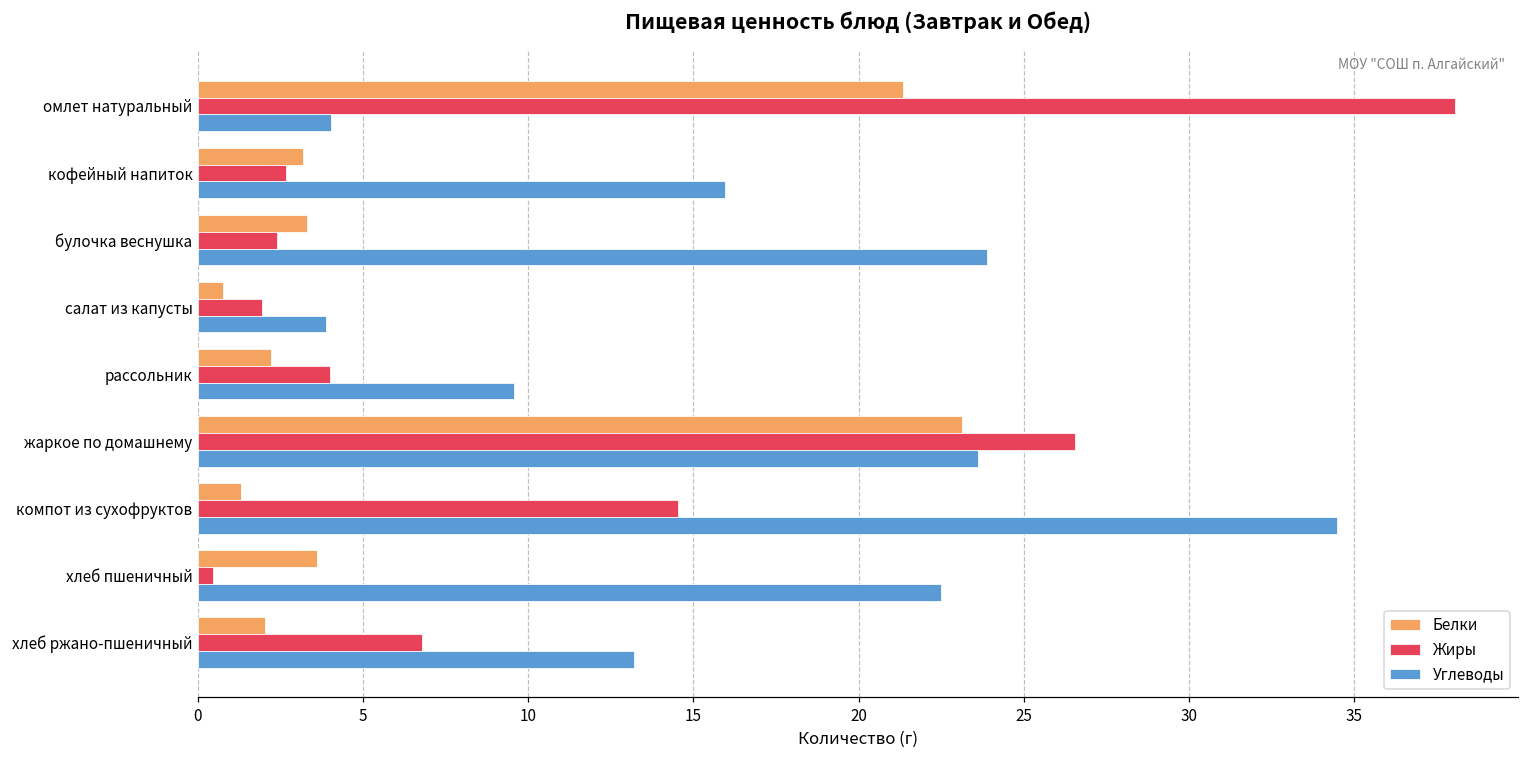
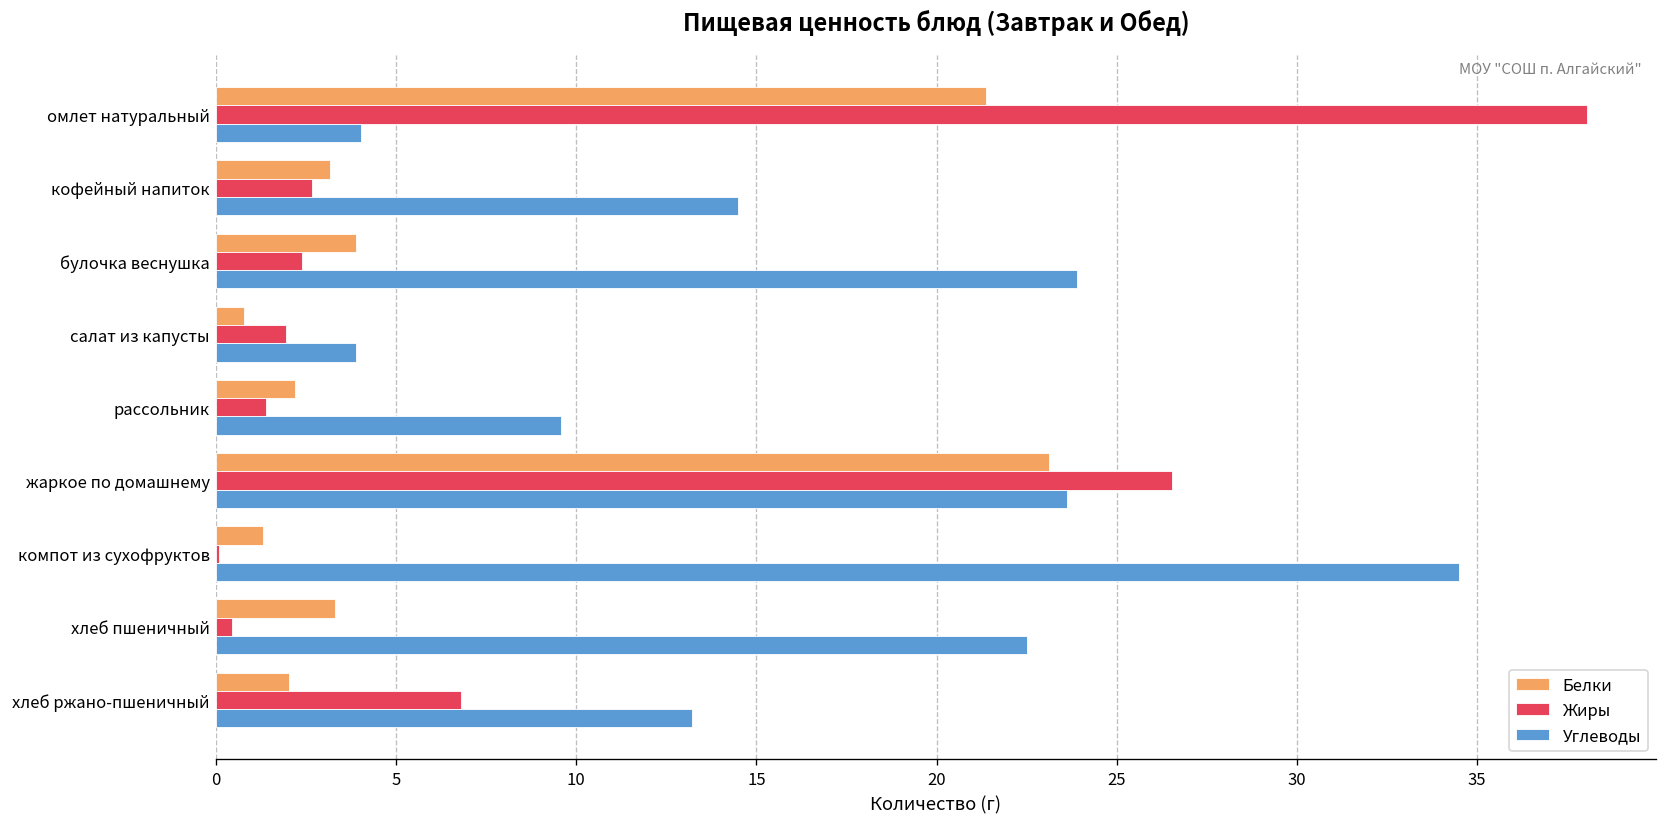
Углеводы, кофейный напиток: 16.0 -> 14.5
Белки, булочка веснушка: 3.3 -> 3.9
Жиры, рассольник: 4.0 -> 1.4
Жиры, компот из сухофруктов: 14.5 -> 0.1
Белки, хлеб пшеничный: 3.6 -> 3.3
